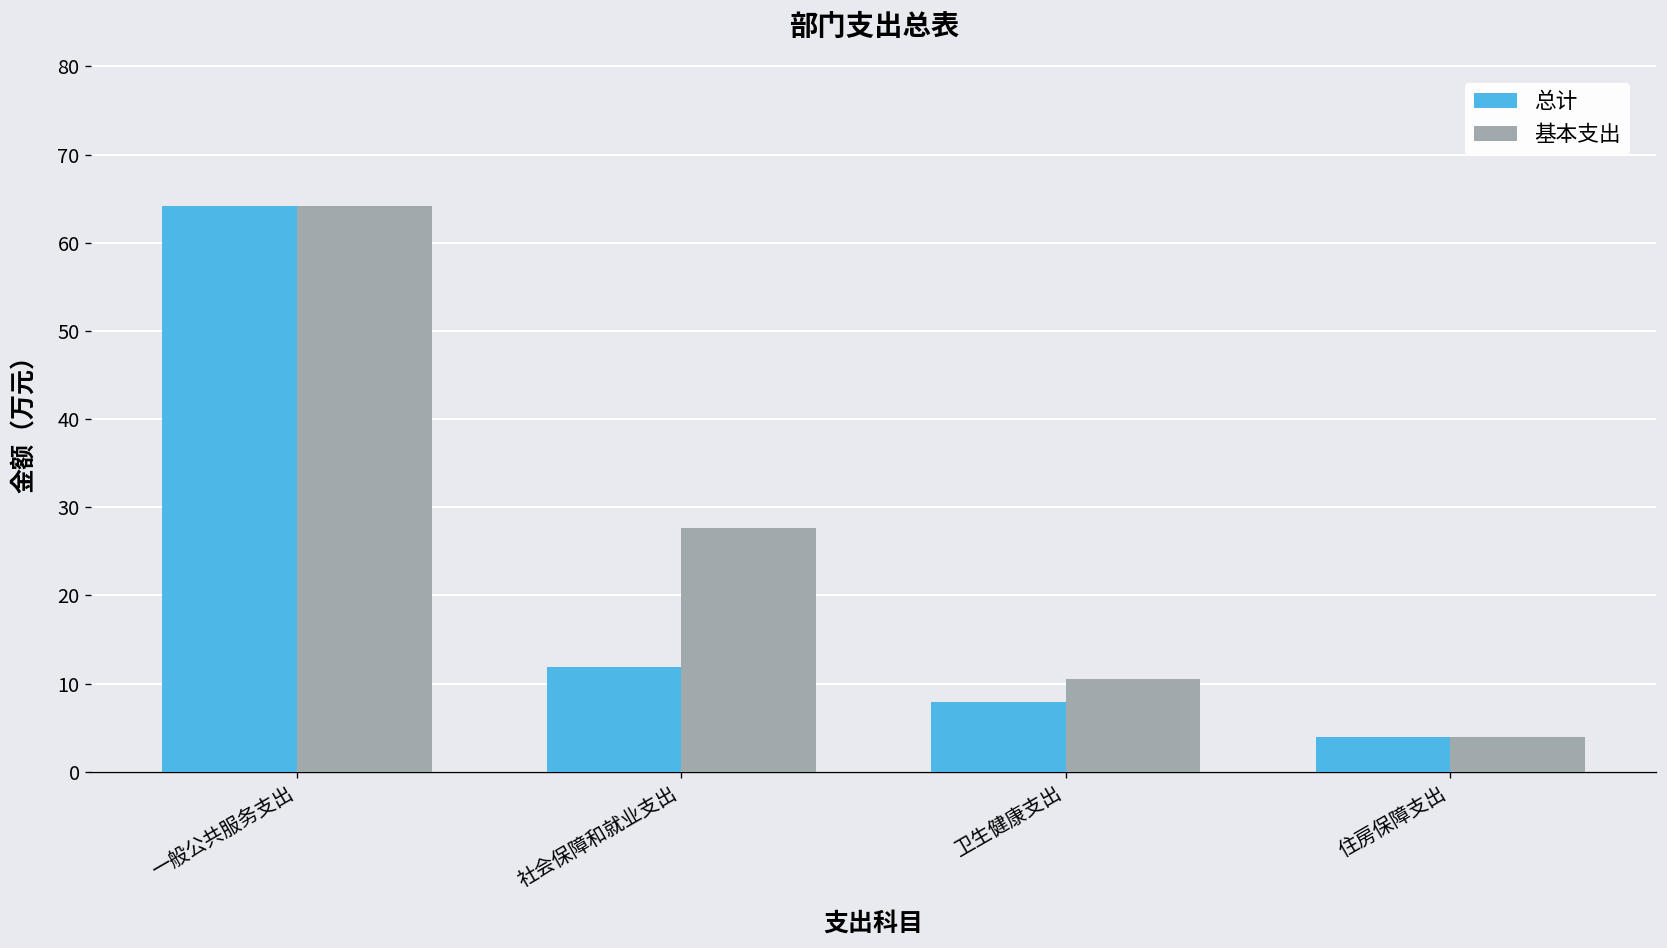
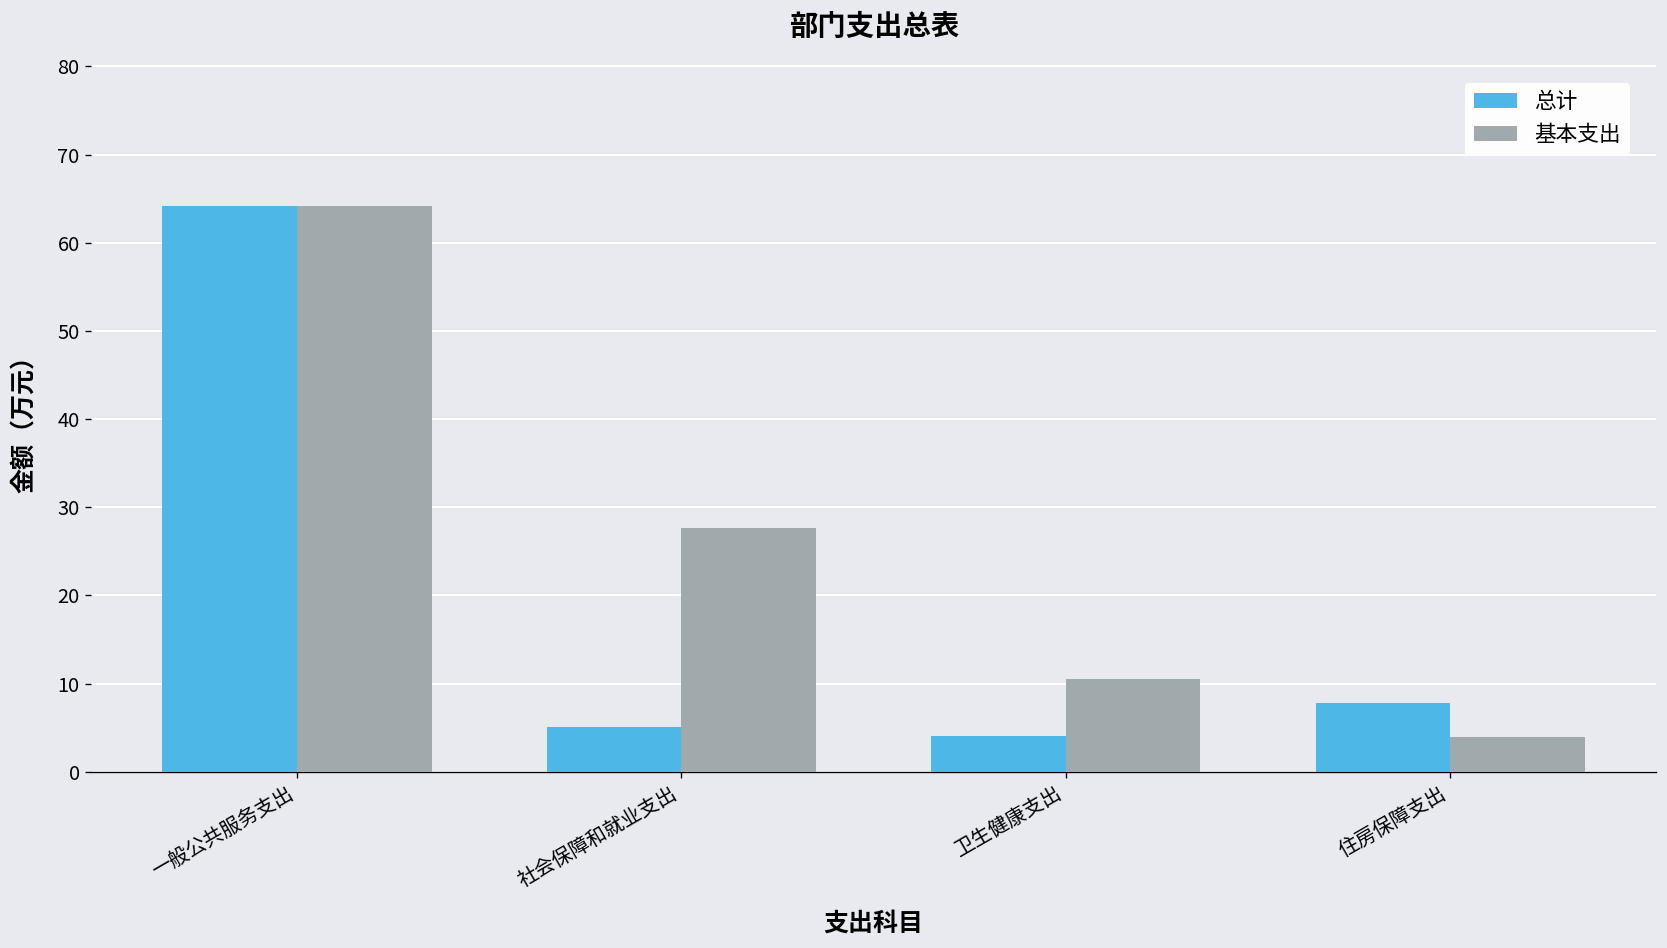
总计, 社会保障和就业支出: 12 -> 5
总计, 卫生健康支出: 8 -> 4
总计, 住房保障支出: 4 -> 8
